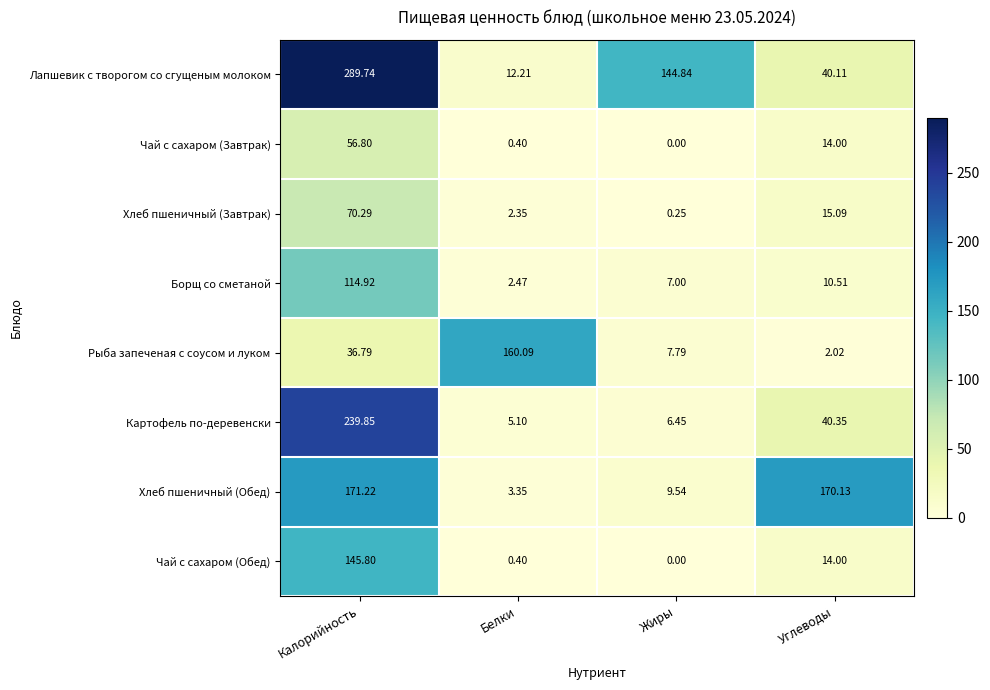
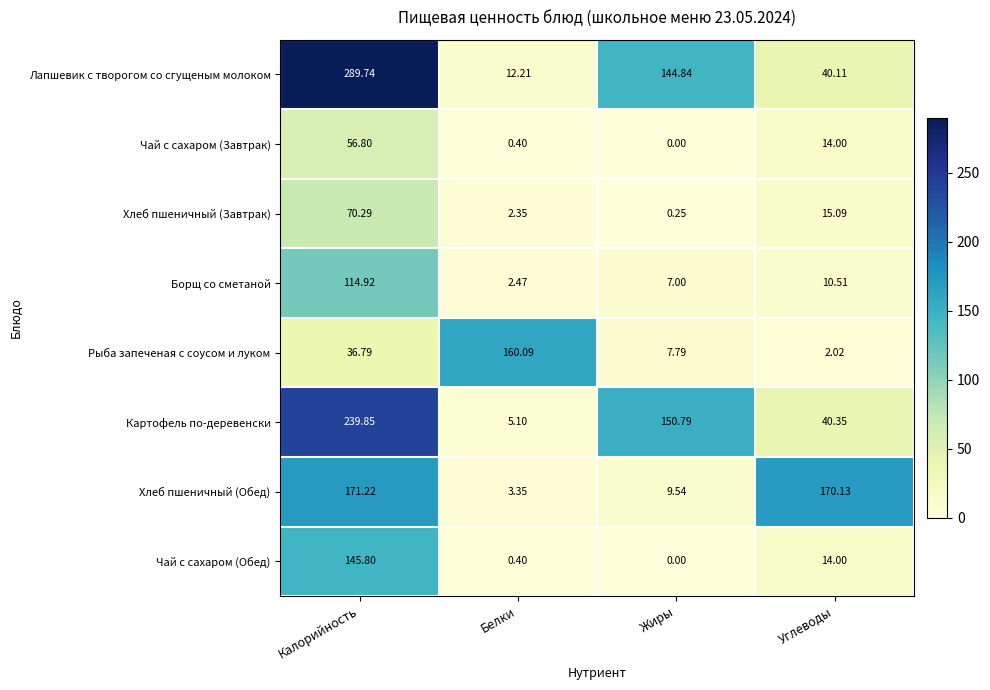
Картофель по-деревенски, Жиры: 6.45 -> 150.79
